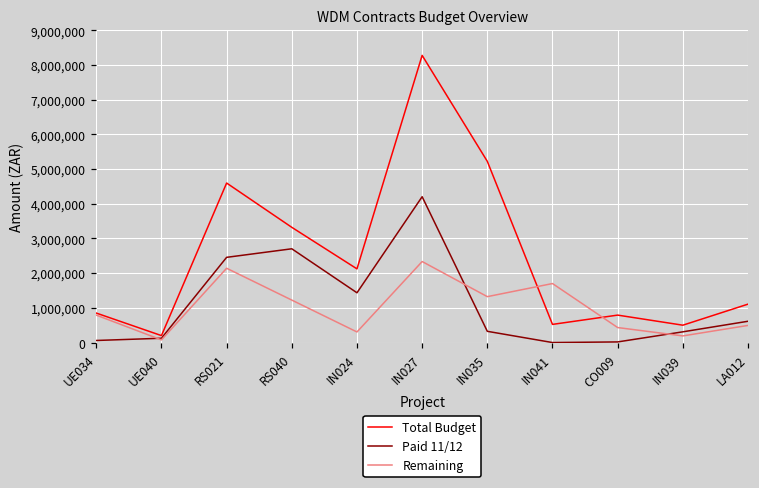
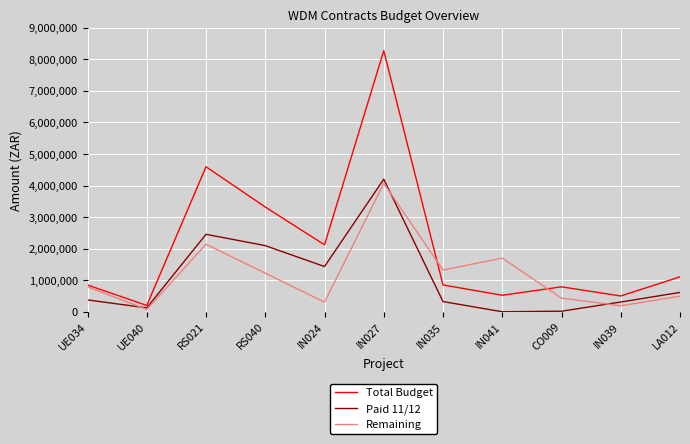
Paid 11/12, UE034: 100,000 -> 400,000
Paid 11/12, RS040: 2,700,000 -> 2,100,000
Remaining, IN027: 2,300,000 -> 4,100,000
Total Budget, IN035: 5,200,000 -> 900,000
